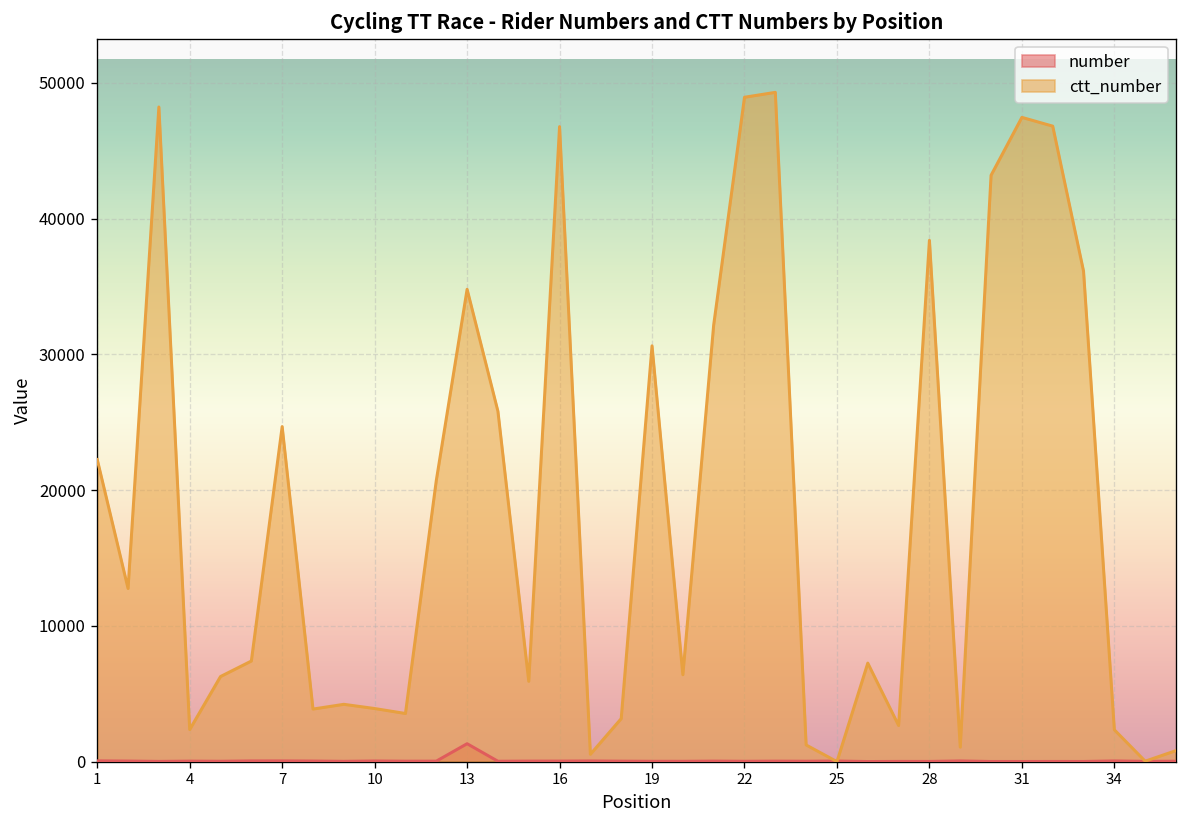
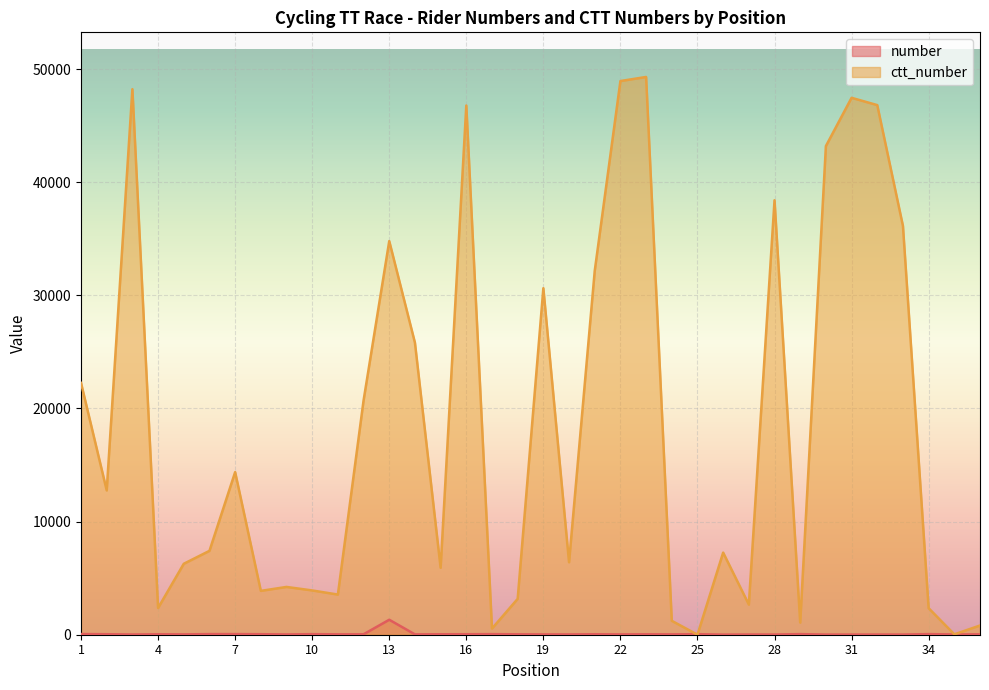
ctt_number, 7: 24700 -> 14400
